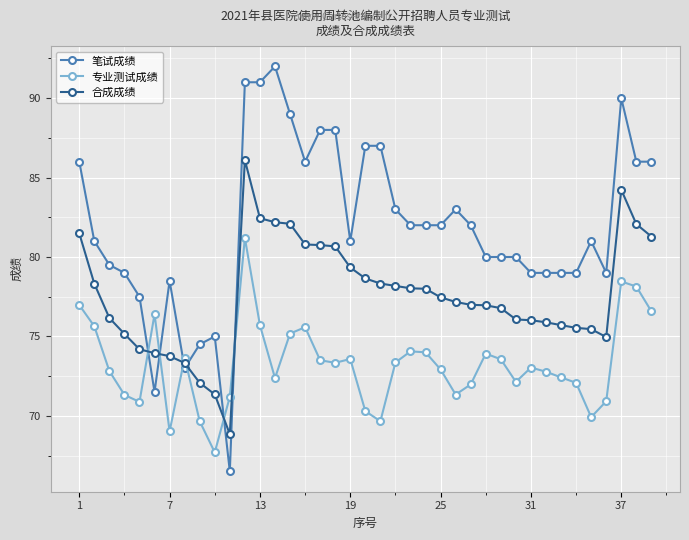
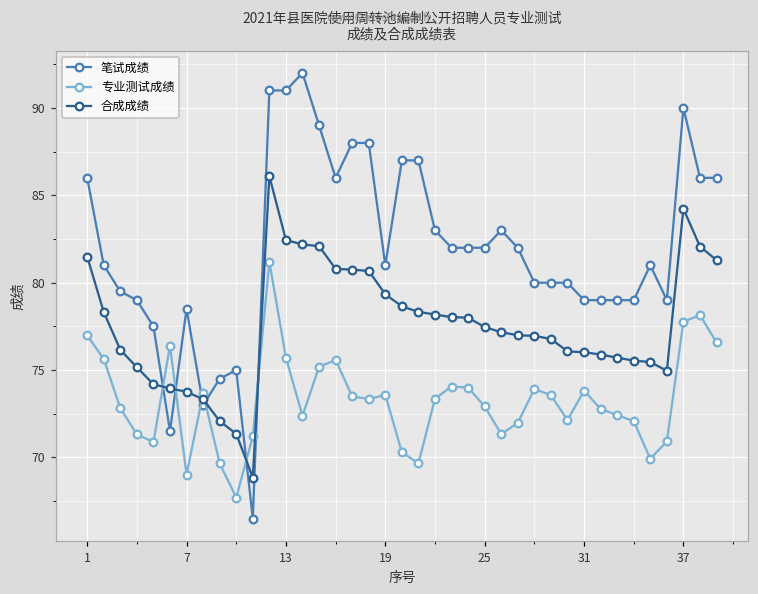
专业测试成绩, 31: 73.0 -> 73.8
专业测试成绩, 37: 78.5 -> 77.8
